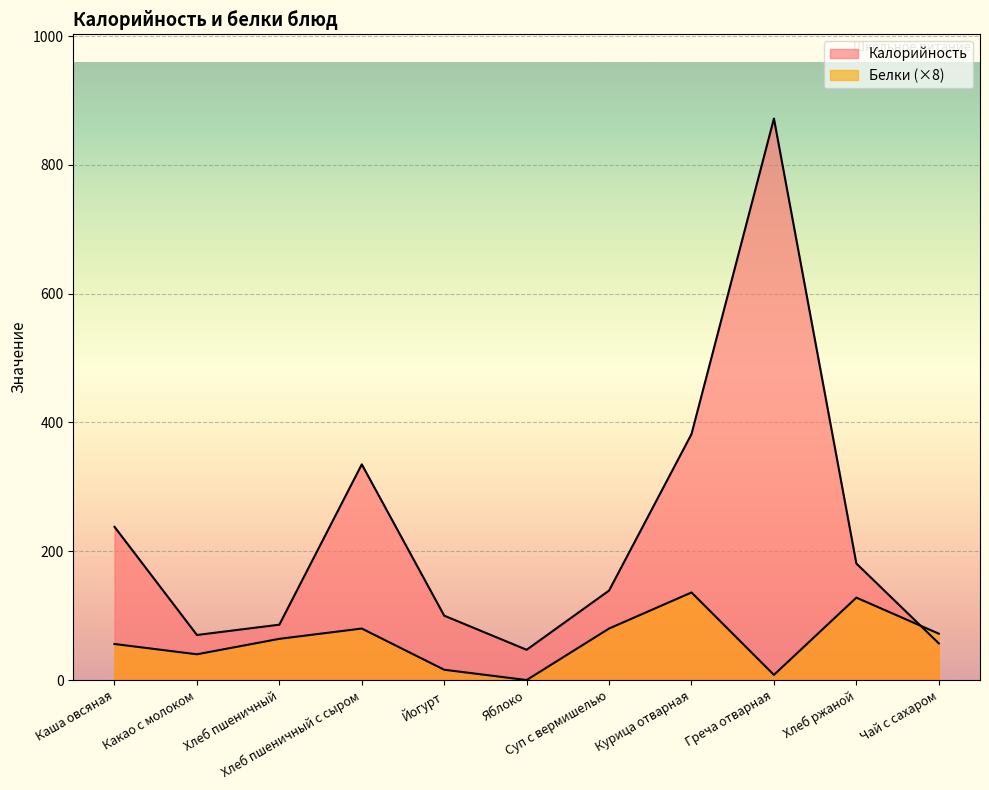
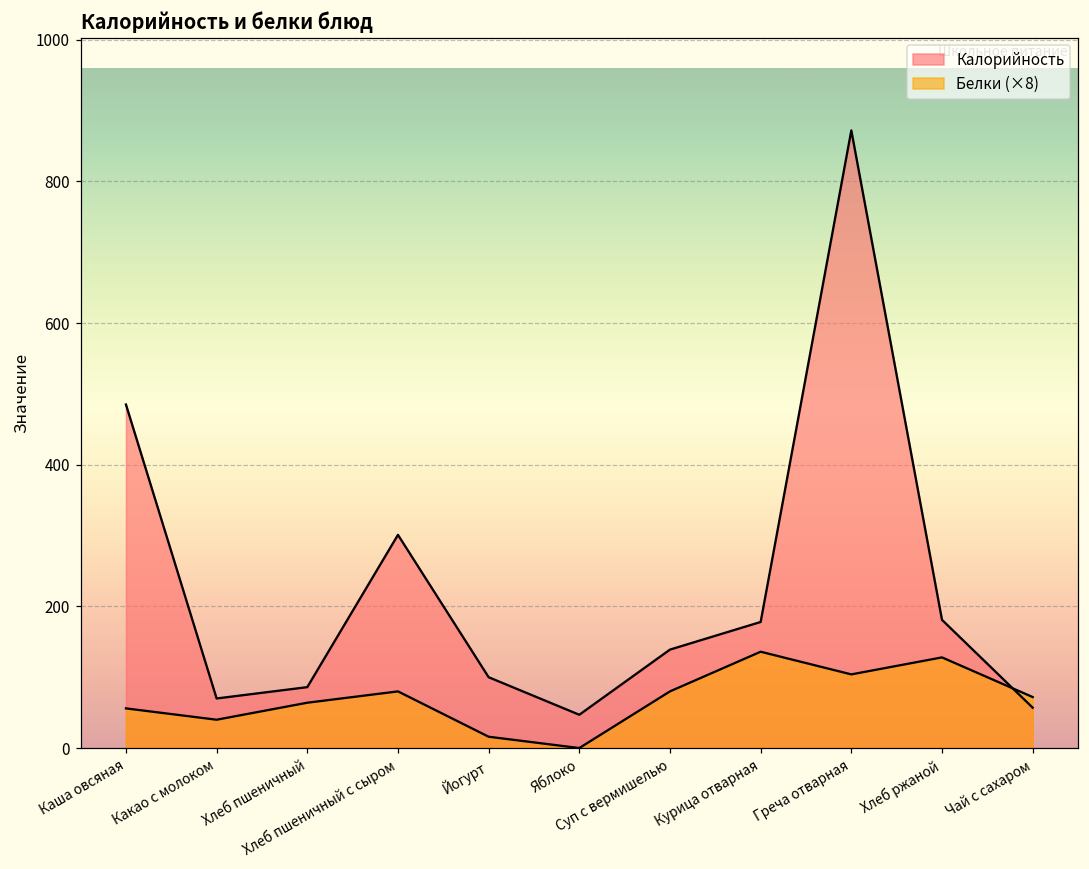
Калорийность, Каша овсяная: 240 -> 490
Калорийность, Хлеб пшеничный с сыром: 340 -> 300
Калорийность, Курица отварная: 380 -> 180
Белки (×8), Греча отварная: 10 -> 100
